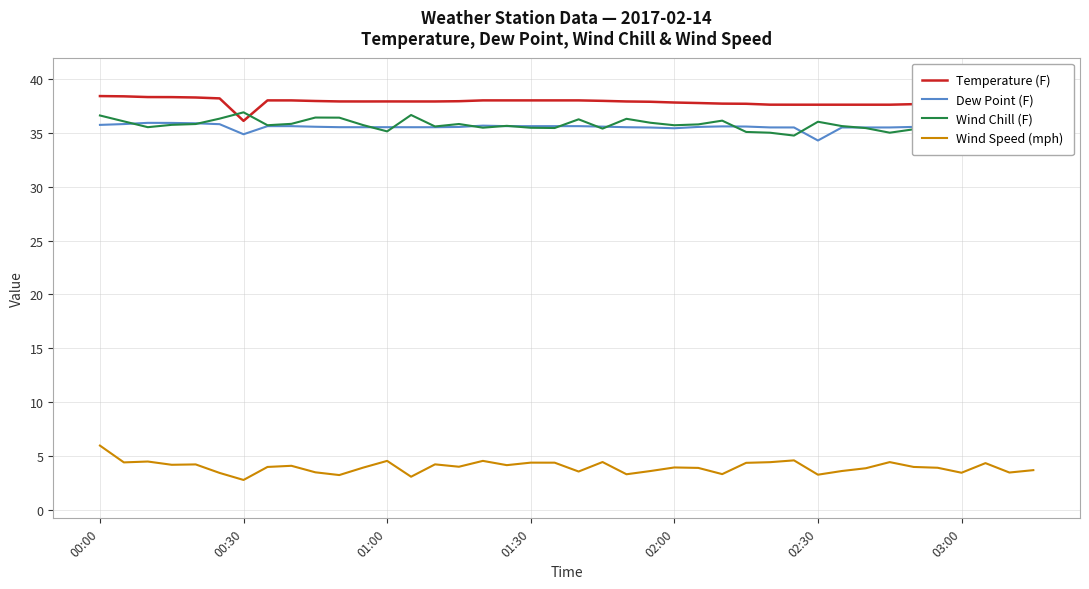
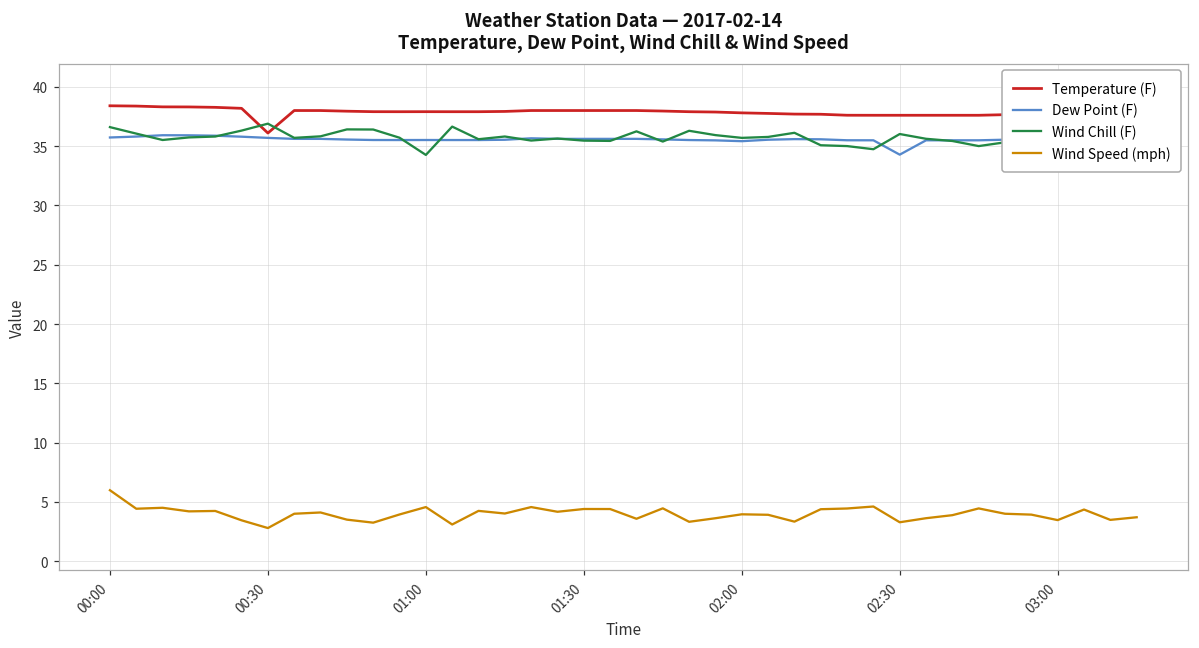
Dew Point (F), 00:30: 34.9 -> 35.7
Wind Chill (F), 01:00: 35.1 -> 34.3
